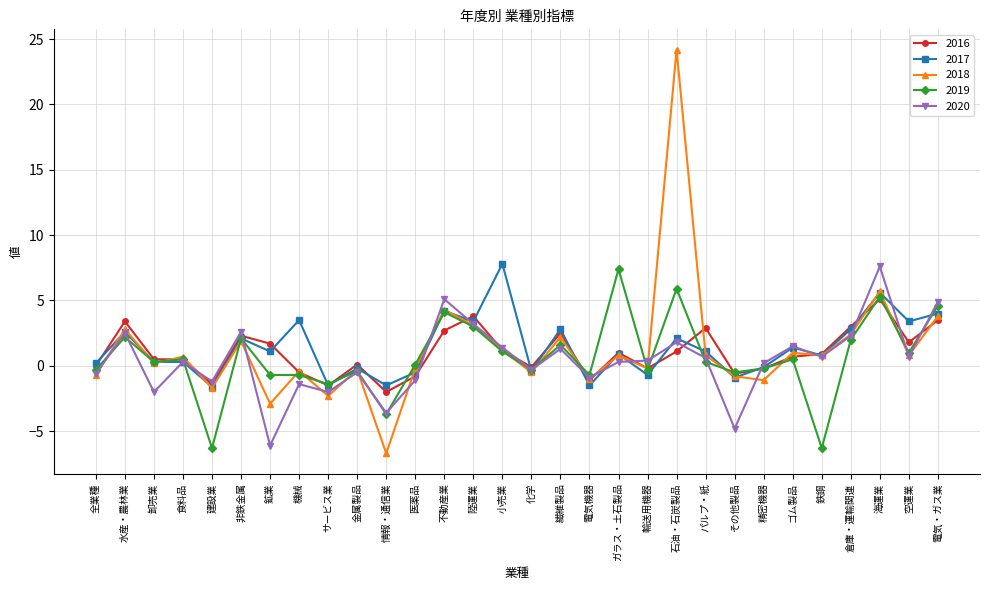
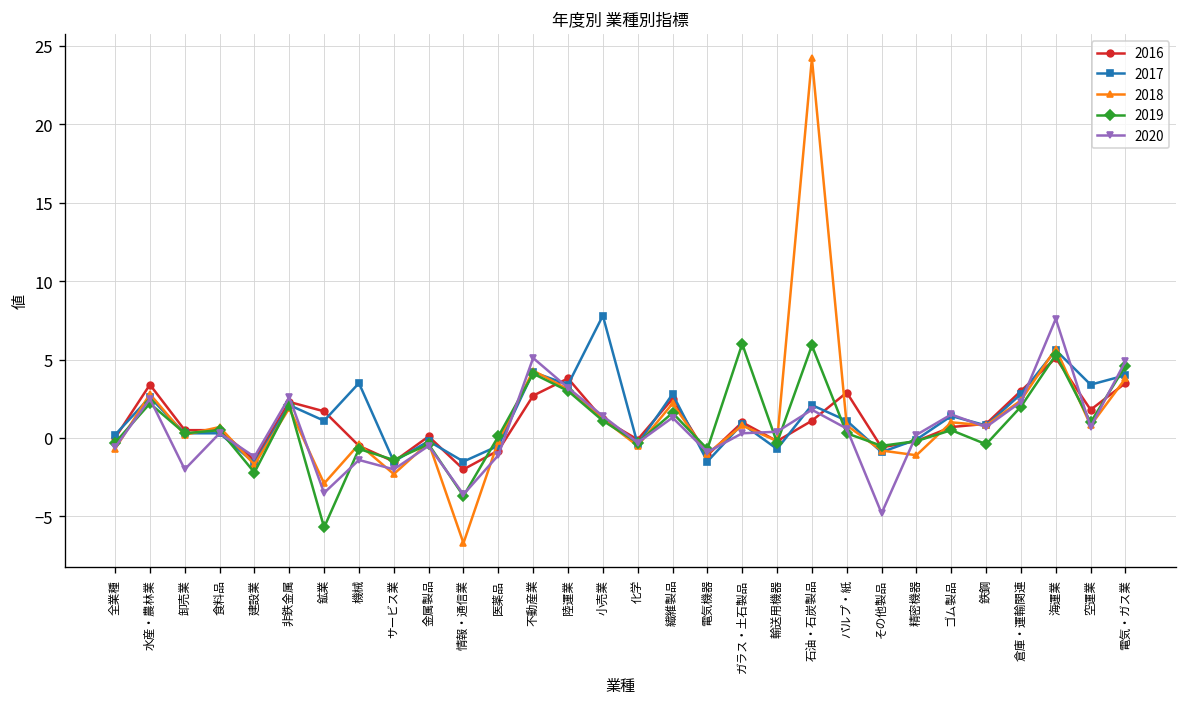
2019, 建設業: -6.3 -> -2.2
2019, 鉱業: -0.7 -> -5.7
2020, 鉱業: -6.1 -> -3.5
2019, ガラス・土石製品: 7.4 -> 6.0
2019, 鉄鋼: -6.3 -> -0.4
